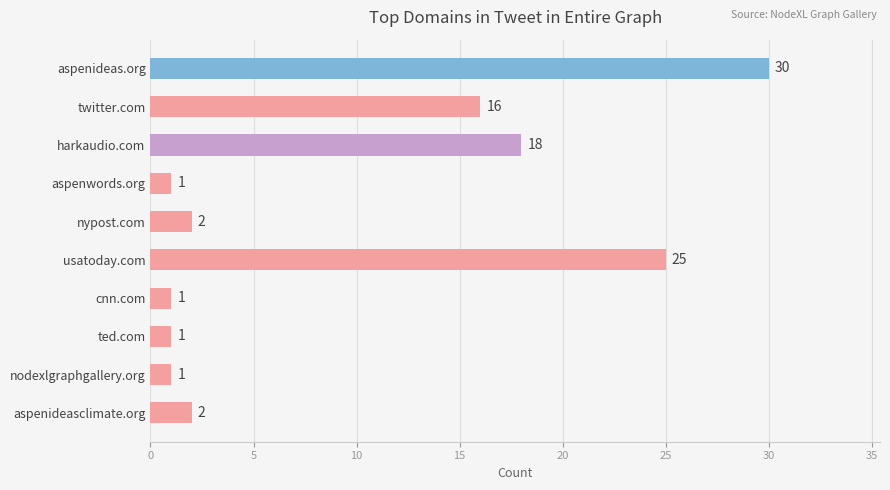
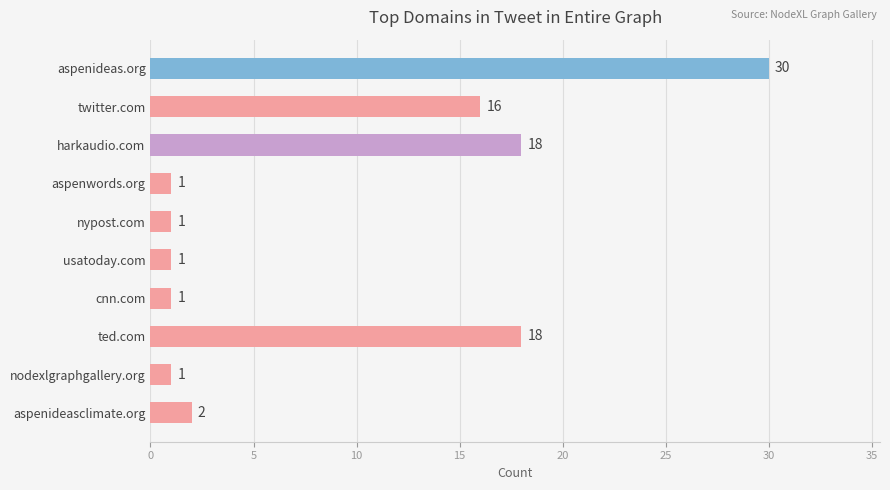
nypost.com: 2 -> 1
usatoday.com: 25 -> 1
ted.com: 1 -> 18
